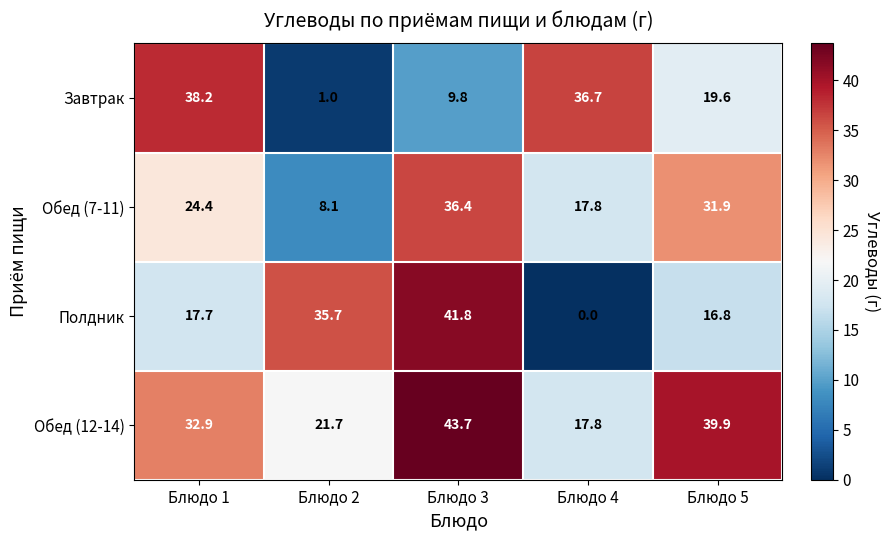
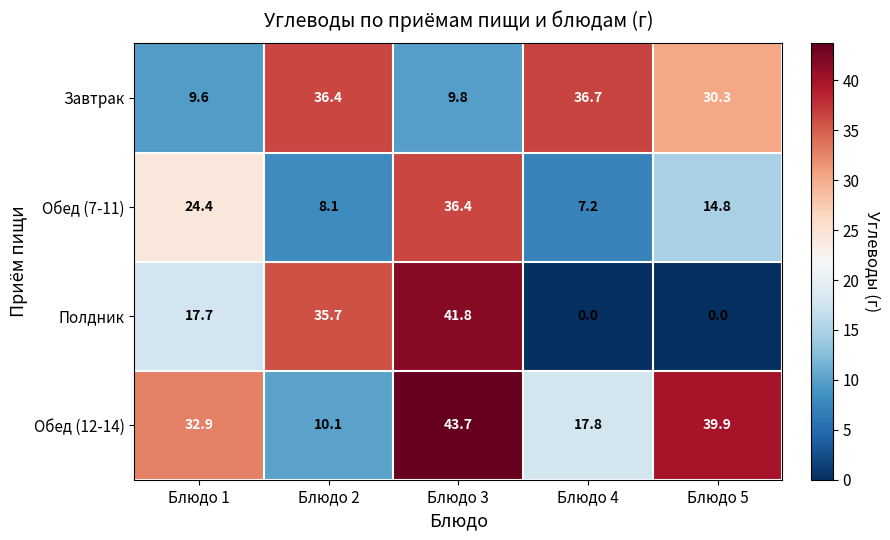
Завтрак, Блюдо 1: 38.2 -> 9.6
Завтрак, Блюдо 2: 1.0 -> 36.4
Завтрак, Блюдо 5: 19.6 -> 30.3
Обед (7-11), Блюдо 4: 17.8 -> 7.2
Обед (7-11), Блюдо 5: 31.9 -> 14.8
Полдник, Блюдо 5: 16.8 -> 0.0
Обед (12-14), Блюдо 2: 21.7 -> 10.1
